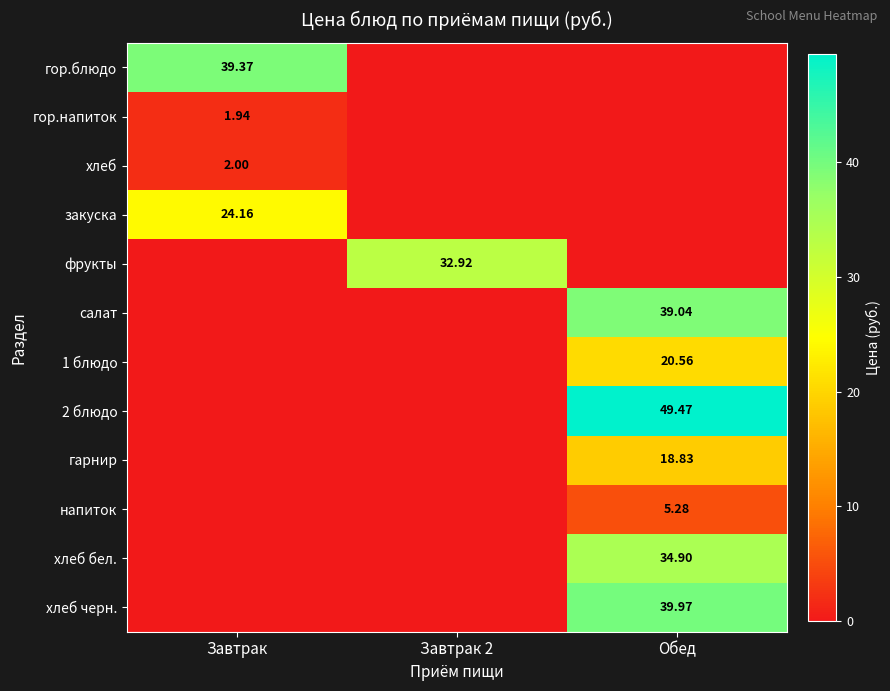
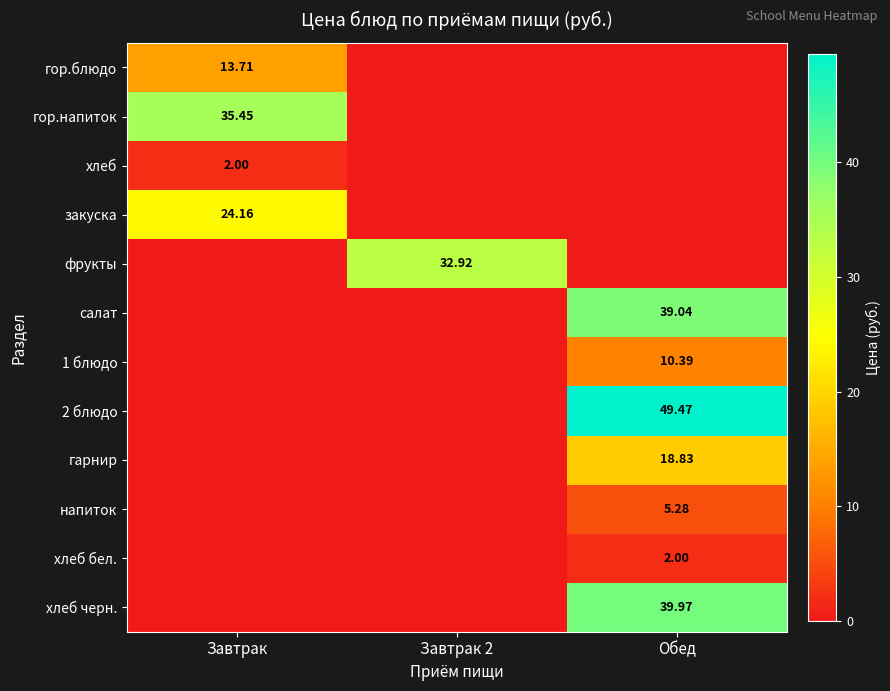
гор.блюдо, Завтрак: 39.37 -> 13.71
гор.напиток, Завтрак: 1.94 -> 35.45
1 блюдо, Обед: 20.56 -> 10.39
хлеб бел., Обед: 34.90 -> 2.00
